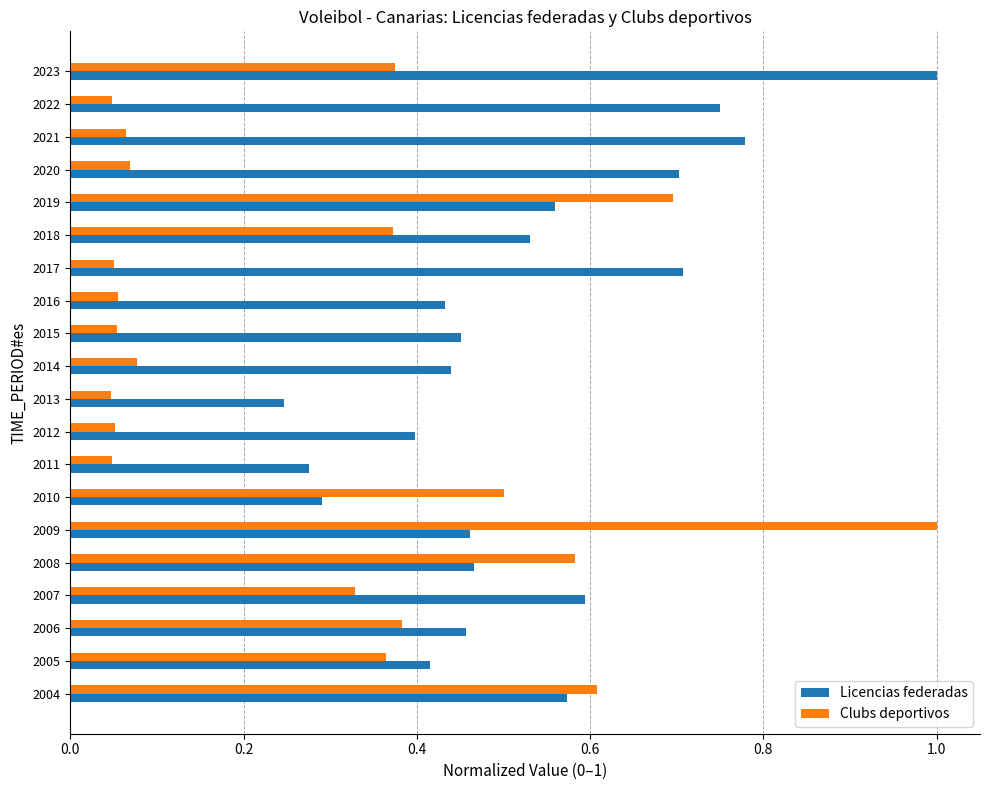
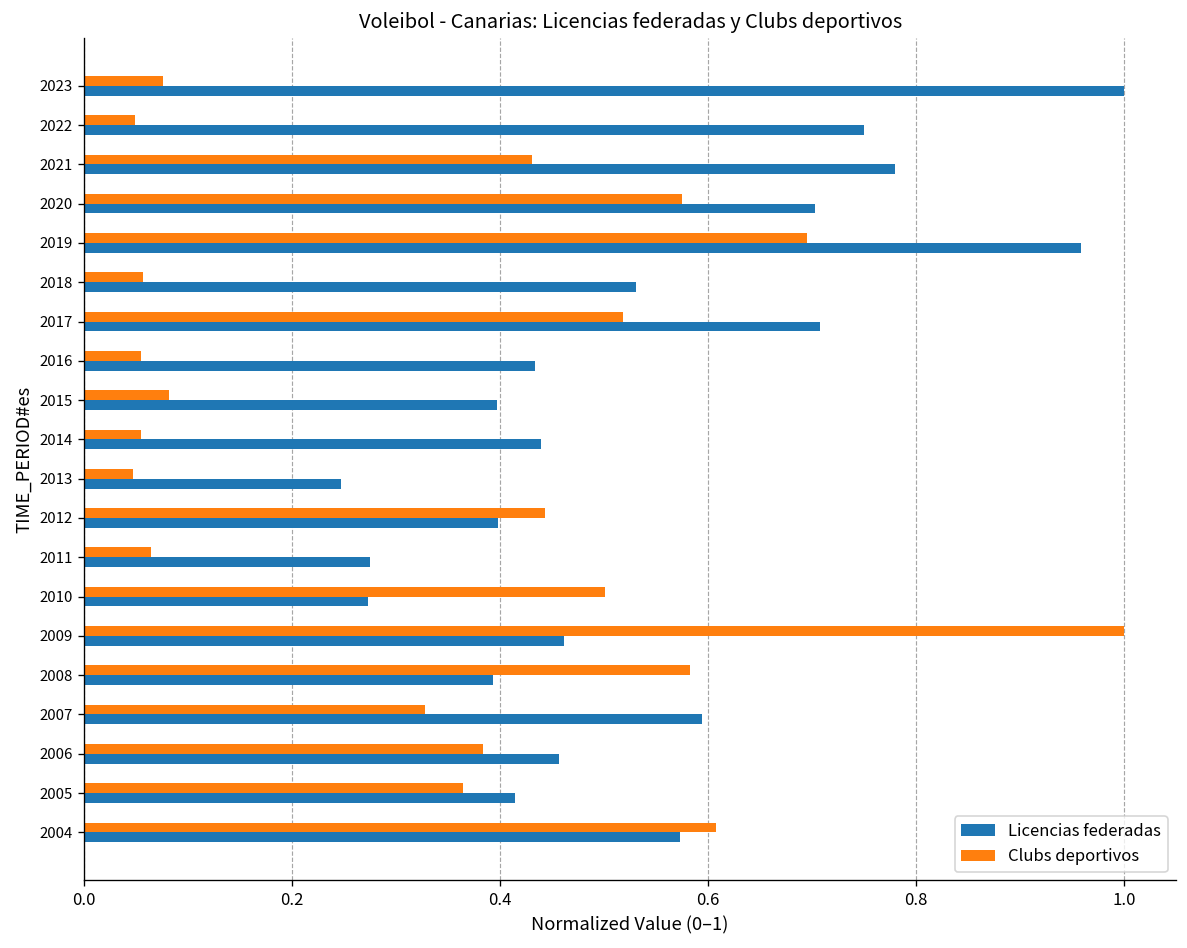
Clubs deportivos, 2023: 0.38 -> 0.08
Clubs deportivos, 2021: 0.06 -> 0.43
Clubs deportivos, 2020: 0.07 -> 0.57
Licencias federadas, 2019: 0.56 -> 0.96
Clubs deportivos, 2018: 0.37 -> 0.06
Clubs deportivos, 2017: 0.05 -> 0.52
Clubs deportivos, 2015: 0.05 -> 0.08
Licencias federadas, 2015: 0.45 -> 0.40
Clubs deportivos, 2014: 0.08 -> 0.05
Clubs deportivos, 2012: 0.05 -> 0.44
Clubs deportivos, 2011: 0.05 -> 0.06
Licencias federadas, 2010: 0.29 -> 0.27
Licencias federadas, 2008: 0.47 -> 0.39
